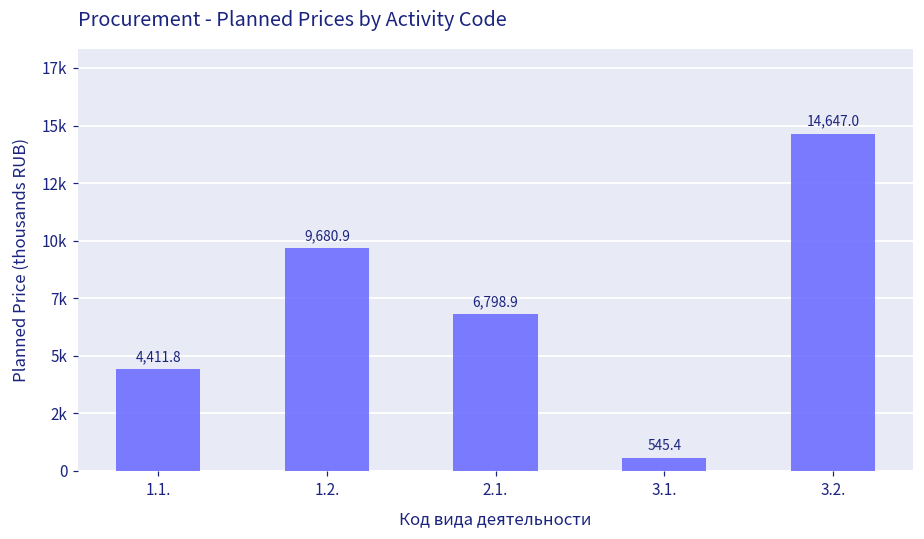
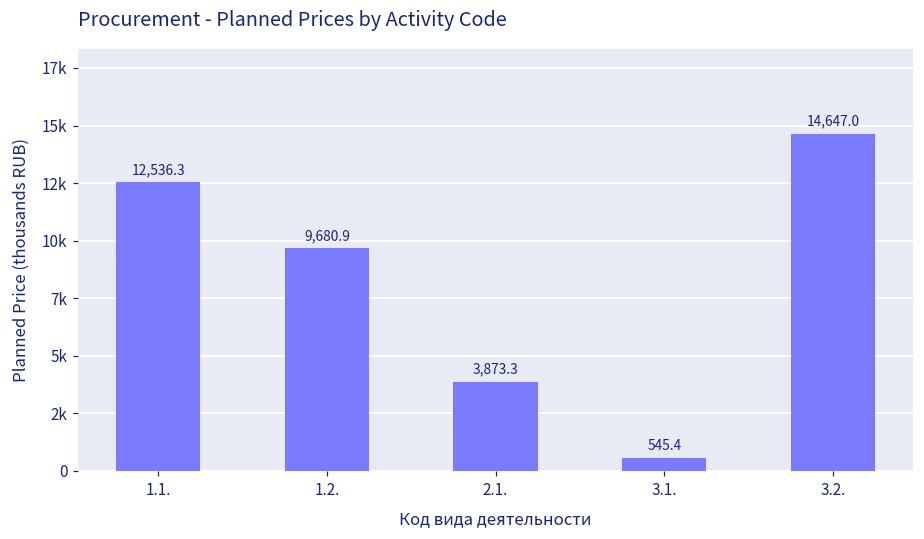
1.1.: 4,411.8 -> 12,536.3
2.1.: 6,798.9 -> 3,873.3
